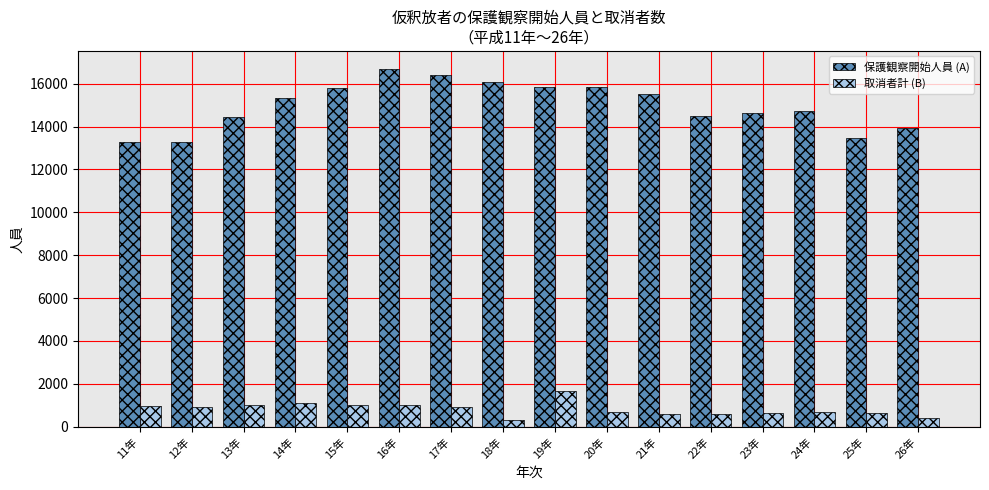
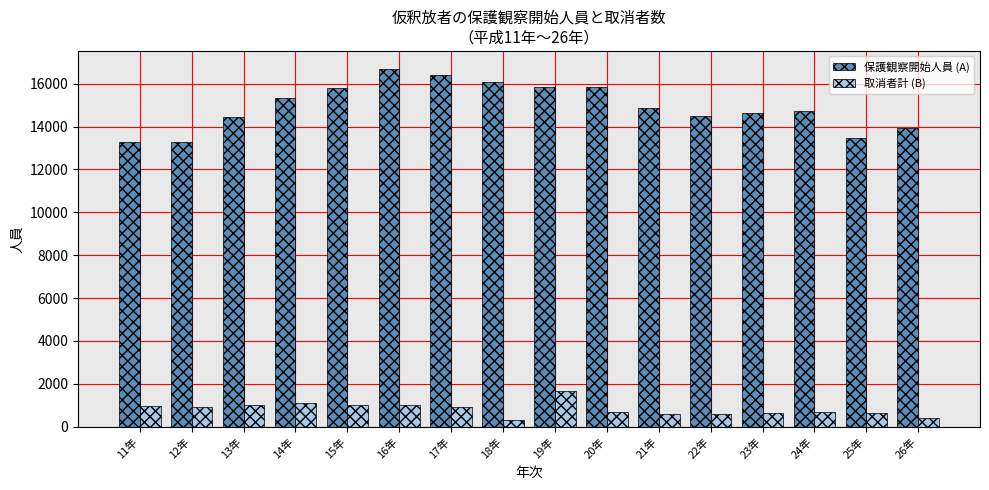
保護観察開始人員 (A), 21年: 15500 -> 14900
